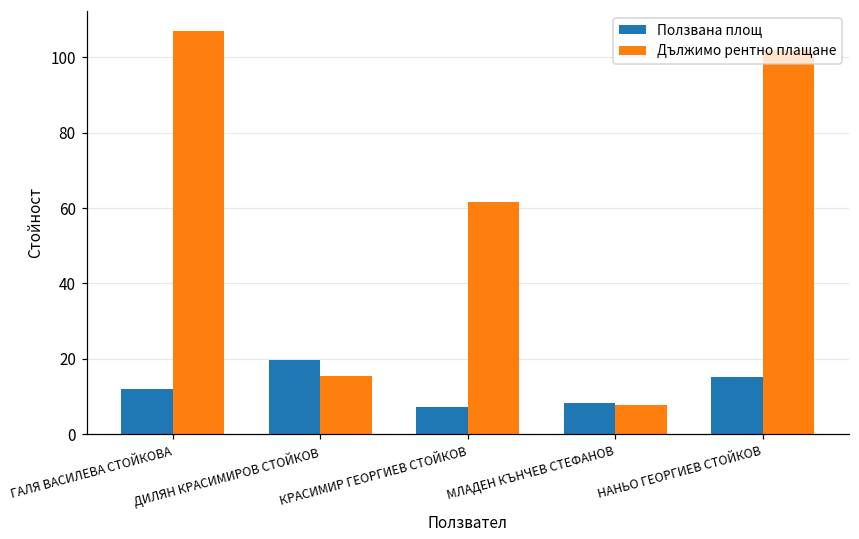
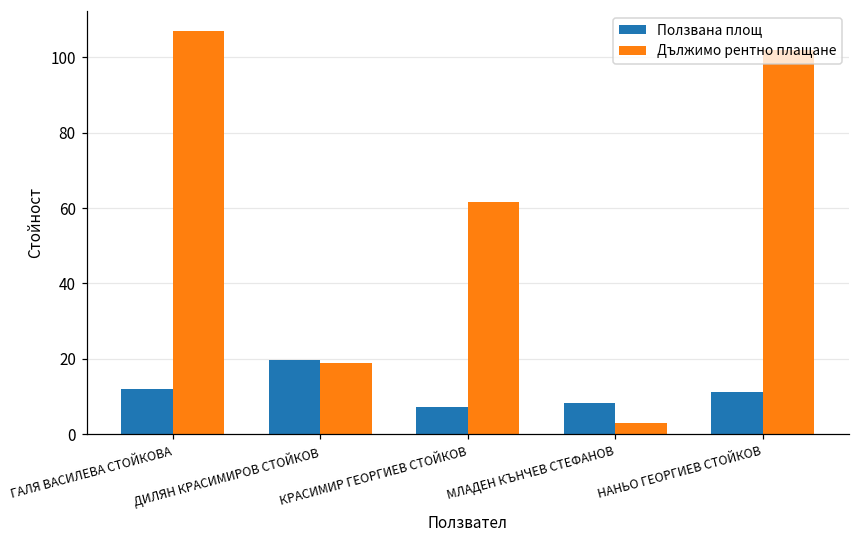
Дължимо рентно плащане, ДИЛЯН КРАСИМИРОВ СТОЙКОВ: 15 -> 19
Дължимо рентно плащане, МЛАДЕН КЪНЧЕВ СТЕФАНОВ: 8 -> 3
Ползвана площ, НАНЬО ГЕОРГИЕВ СТОЙКОВ: 15 -> 11
